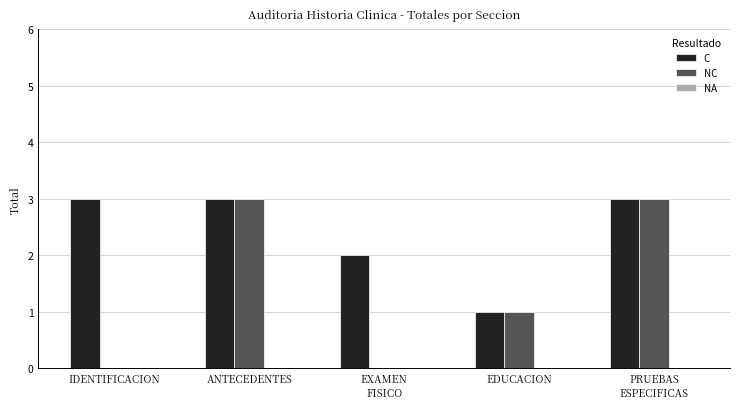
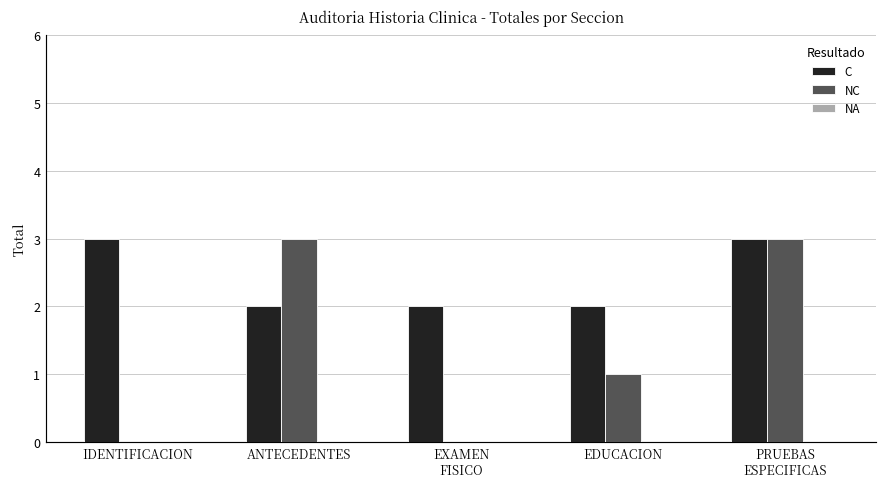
C, ANTECEDENTES: 3 -> 2
C, EDUCACION: 1 -> 2
